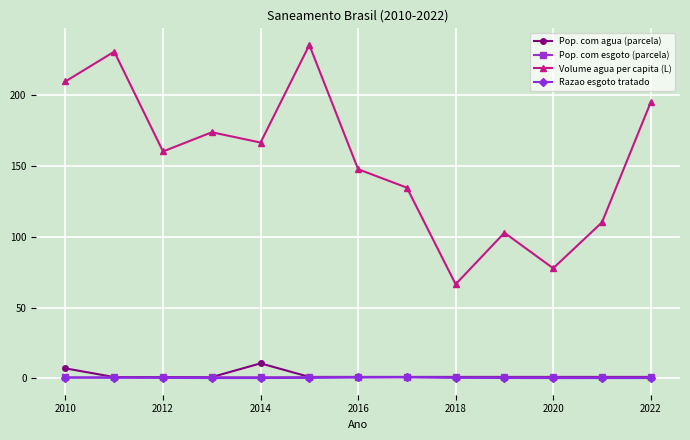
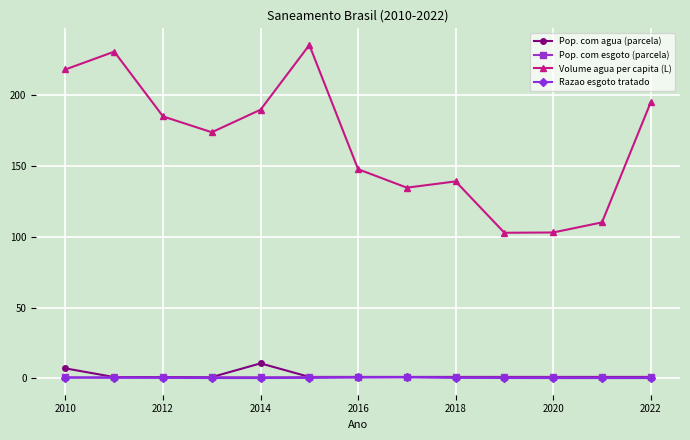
Volume agua per capita (L), 2010: 210 -> 218
Volume agua per capita (L), 2012: 160 -> 185
Volume agua per capita (L), 2014: 167 -> 190
Volume agua per capita (L), 2018: 67 -> 139
Volume agua per capita (L), 2020: 78 -> 103
